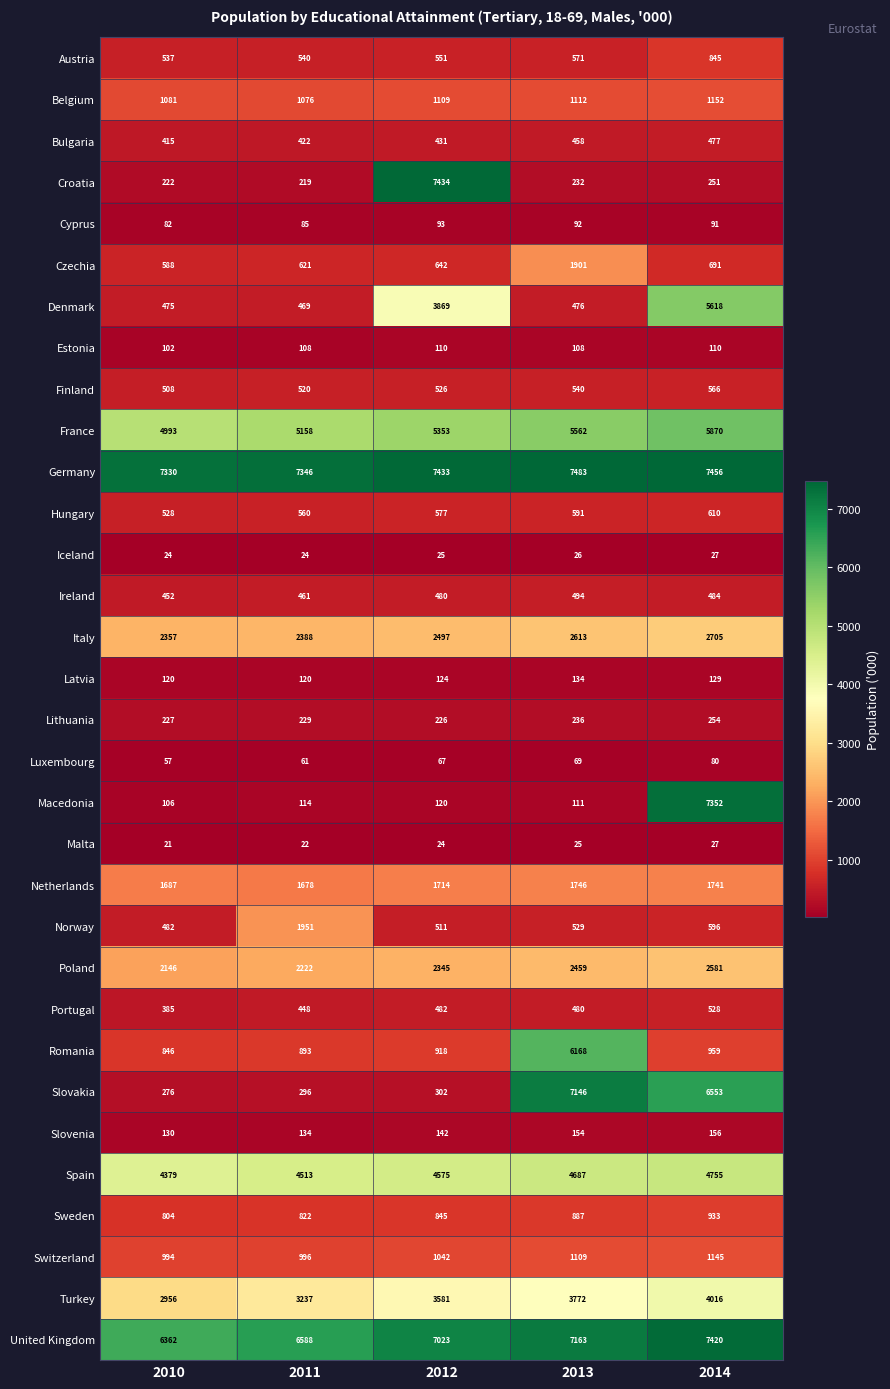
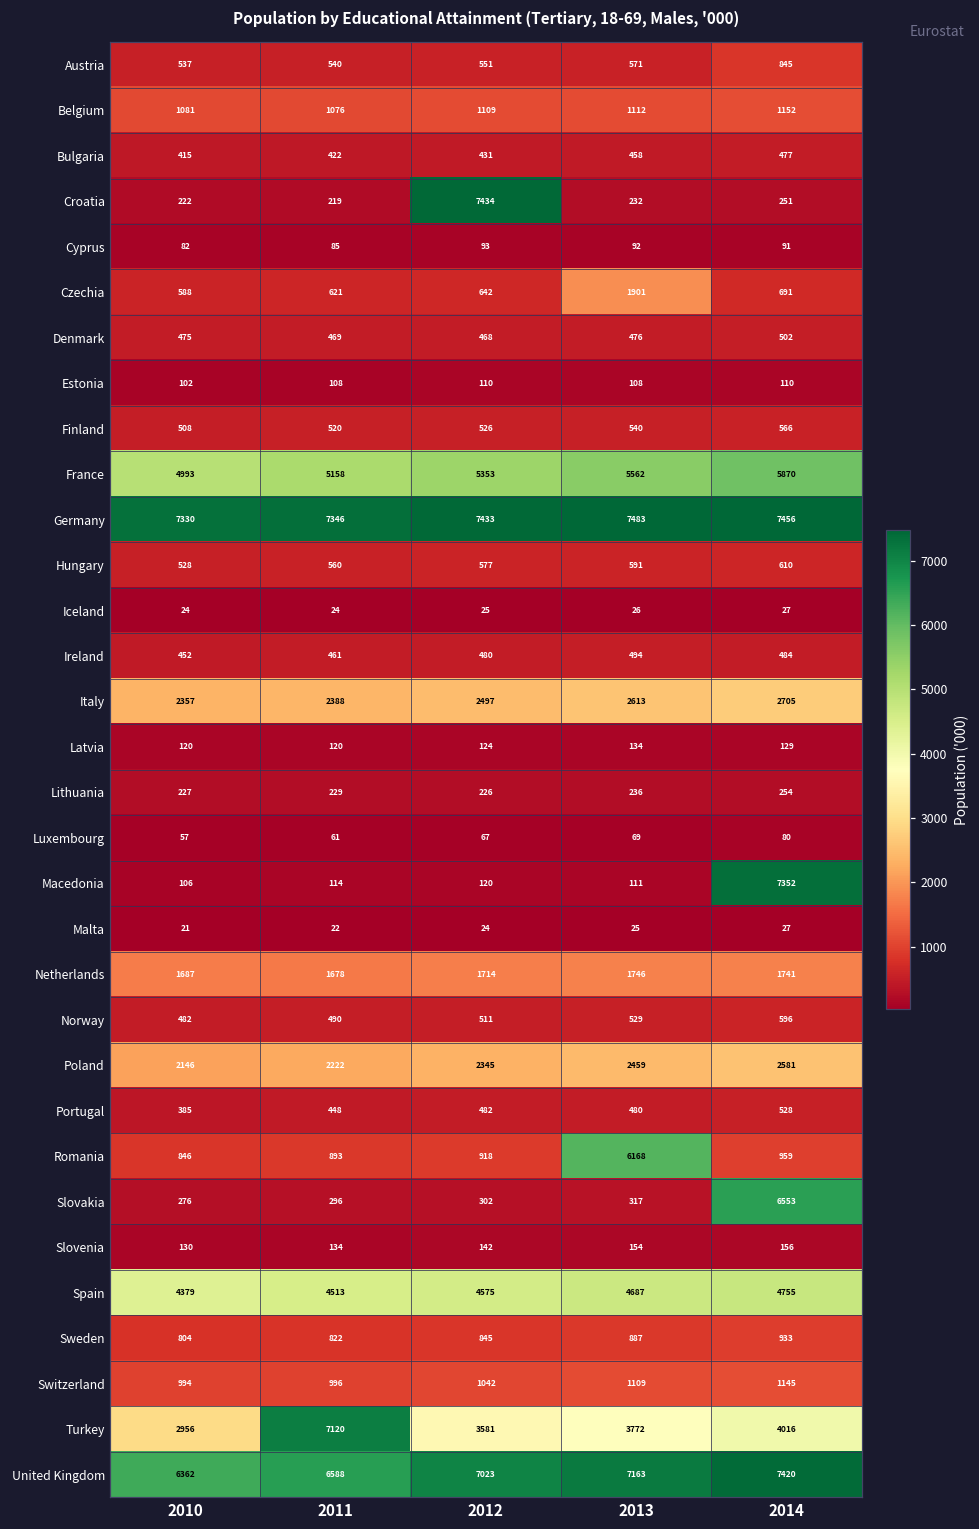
Denmark, 2012: 3869 -> 468
Denmark, 2014: 5618 -> 502
Norway, 2011: 1951 -> 490
Slovakia, 2013: 7146 -> 317
Turkey, 2011: 3237 -> 7120
